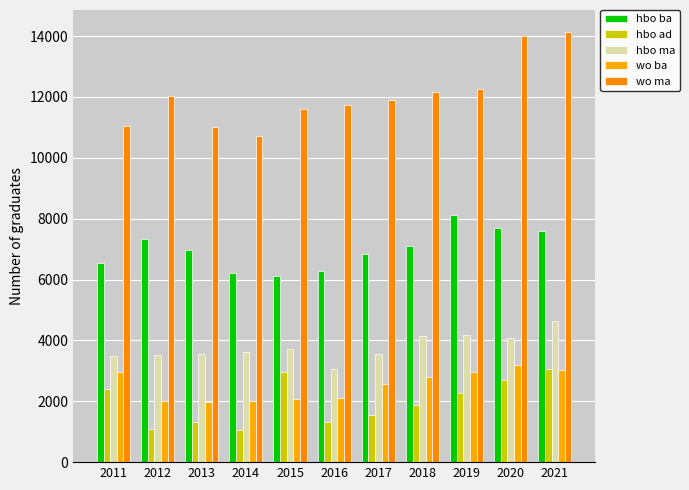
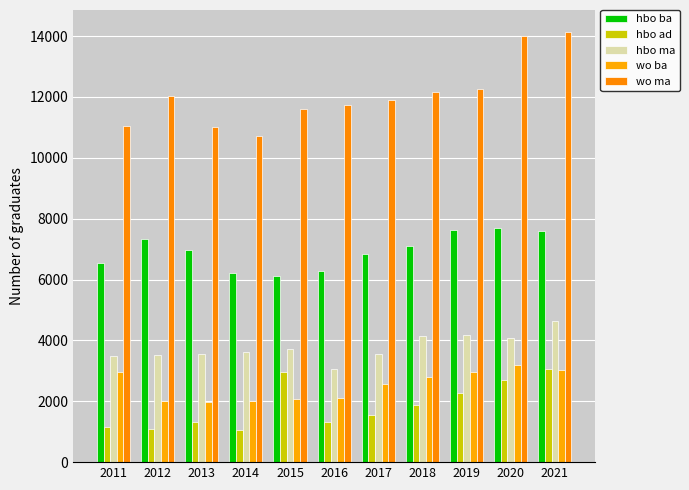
hbo ad, 2011: 2400 -> 1200
hbo ba, 2019: 8100 -> 7600
